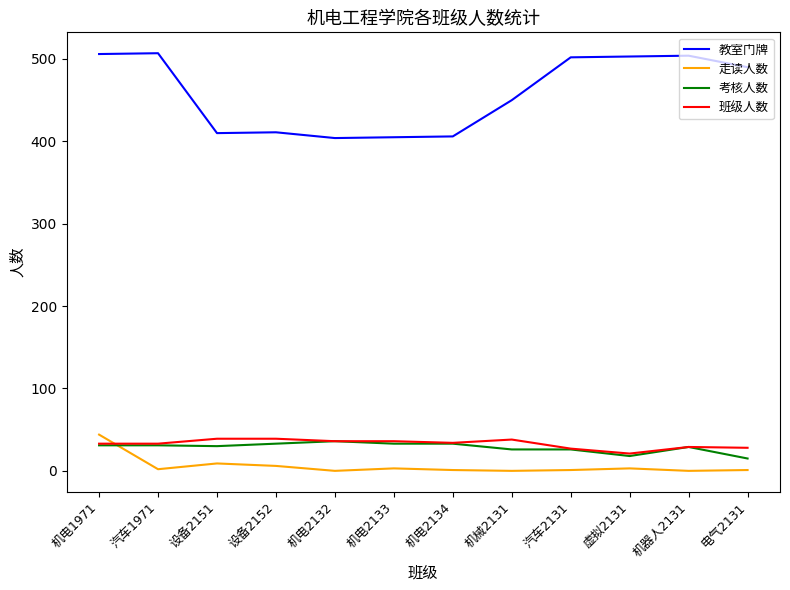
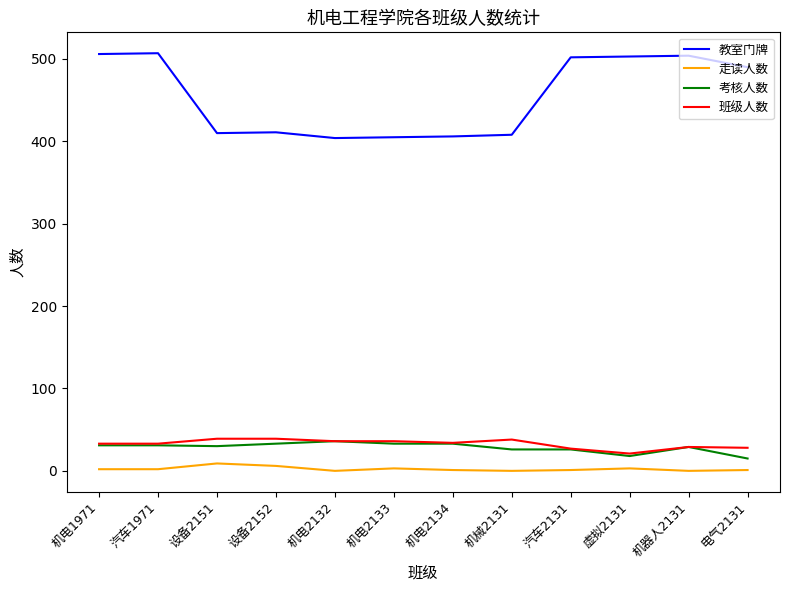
走读人数, 机电1971: 40 -> 0
教室门牌, 机械2131: 450 -> 410
